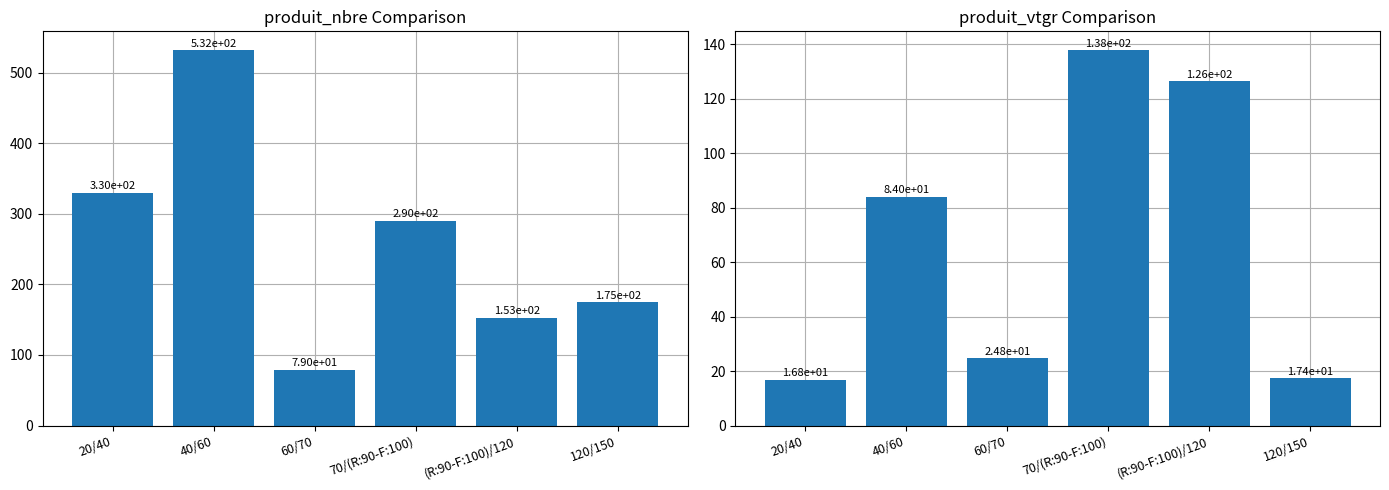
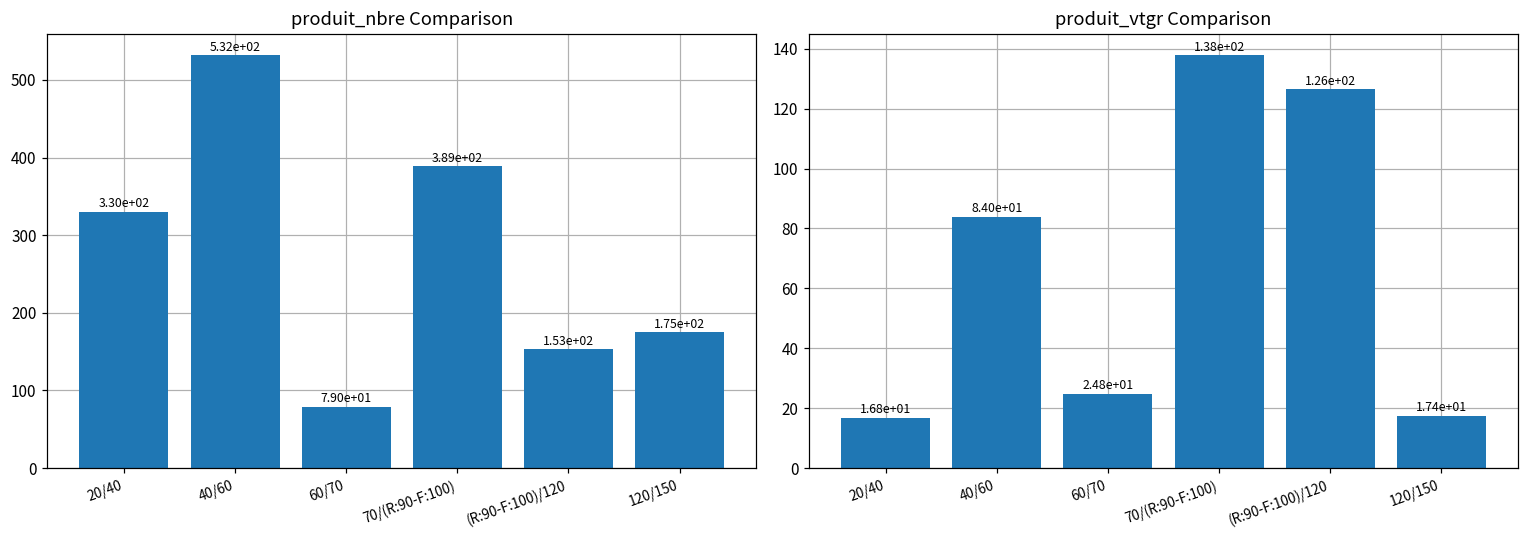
produit_nbre Comparison, 70/(R:90-F:100): 2.90e+02 -> 3.89e+02
